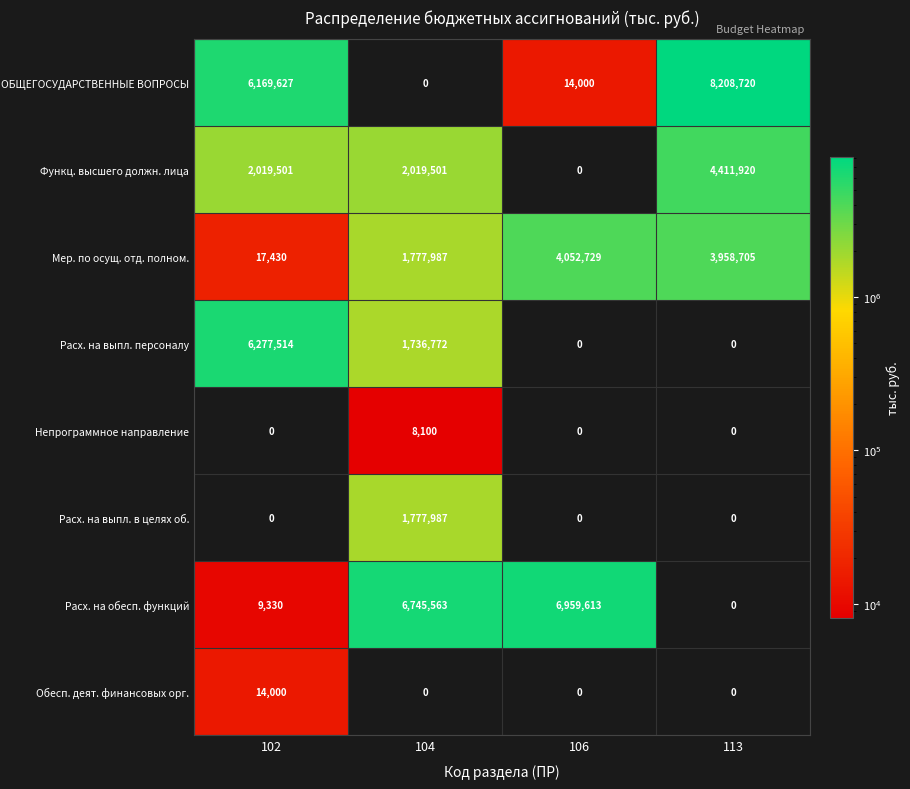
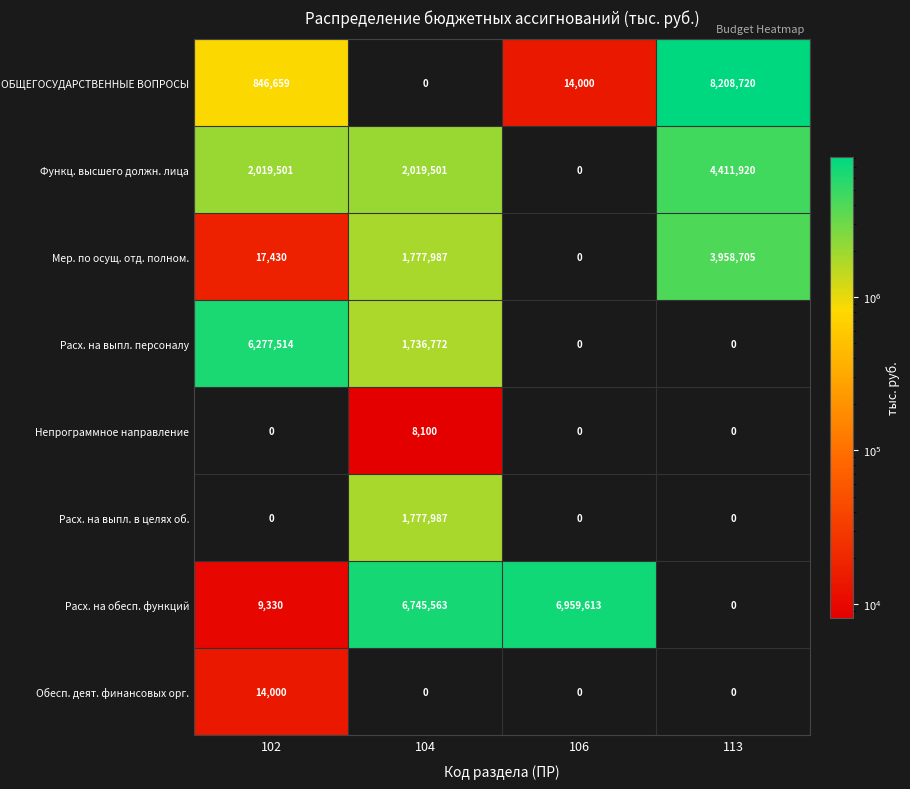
ОБЩЕГОСУДАРСТВЕННЫЕ ВОПРОСЫ, 102: 6,169,627 -> 846,659
Мер. по осущ. отд. полном., 106: 4,052,729 -> 0
